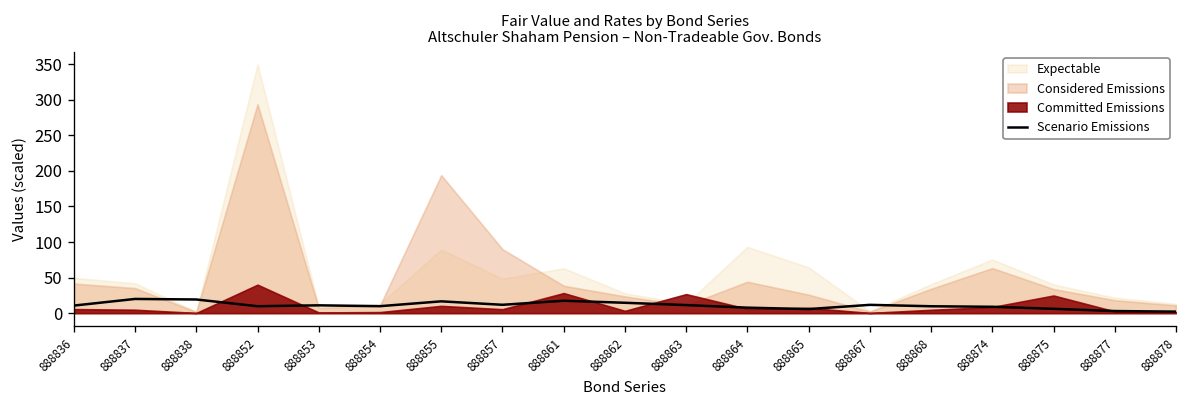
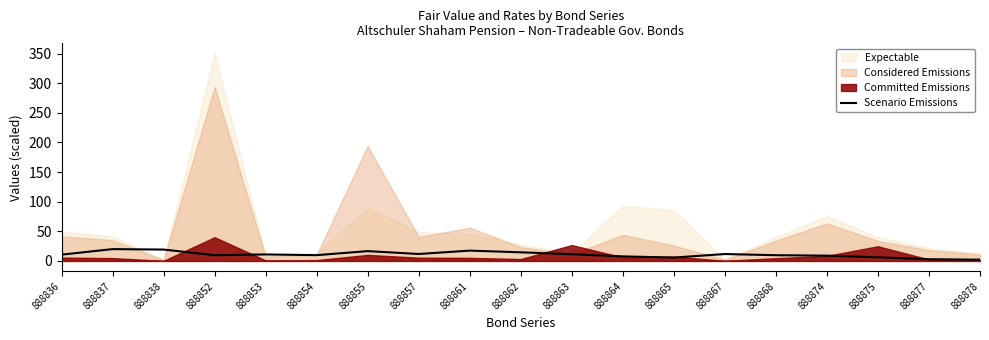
Considered Emissions, 888857: 90 -> 40
Expectable, 888861: 60 -> 50
Considered Emissions, 888861: 40 -> 60
Committed Emissions, 888861: 30 -> 10
Expectable, 888865: 60 -> 90
